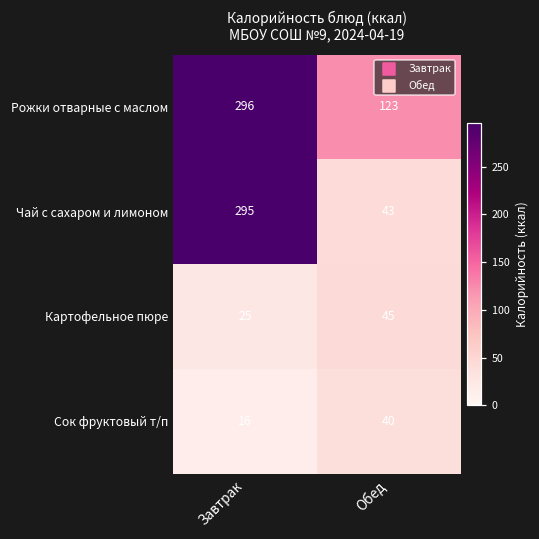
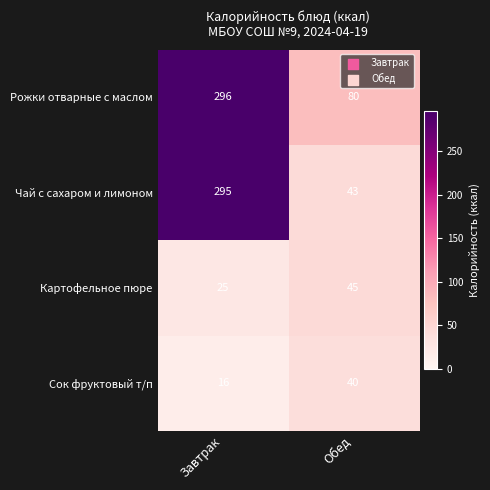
Рожки отварные с маслом, Обед: 123 -> 80
